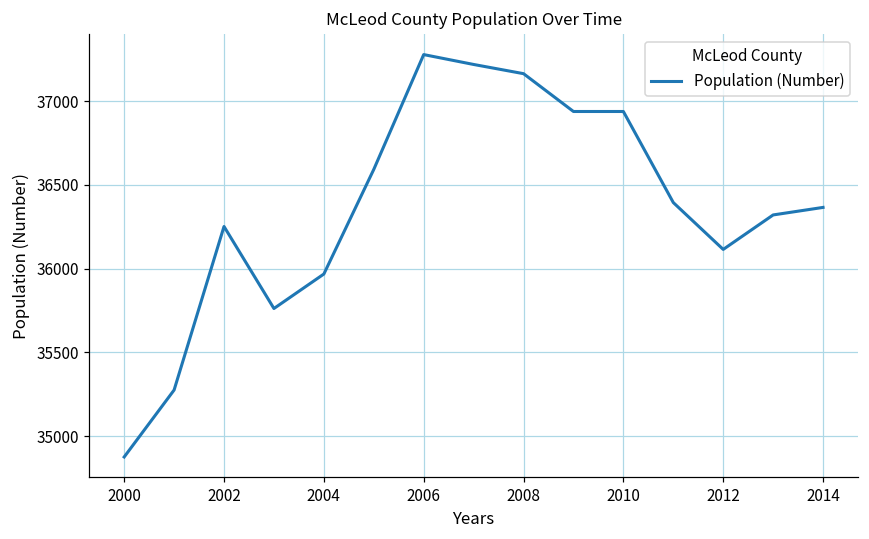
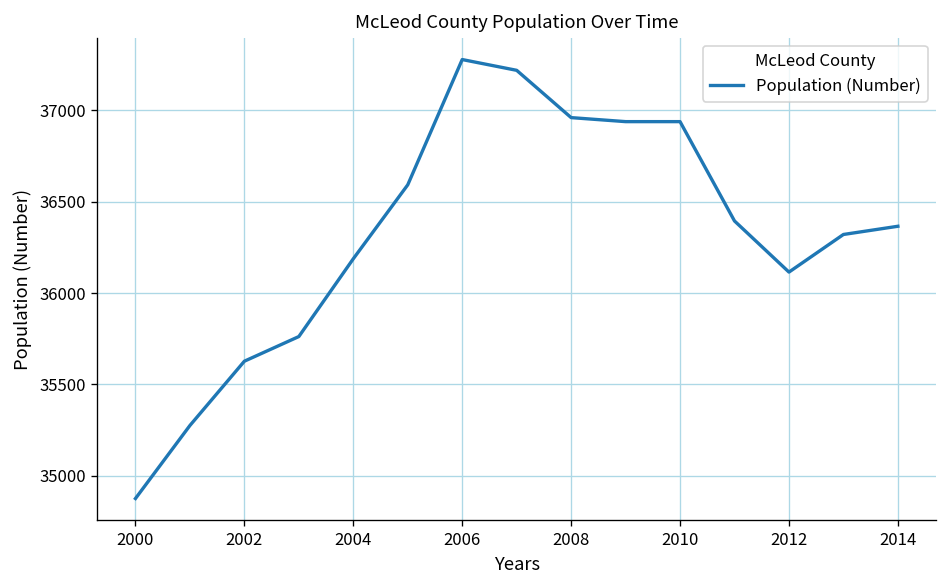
2002: 36250 -> 35630
2004: 35970 -> 36190
2008: 37170 -> 36960
